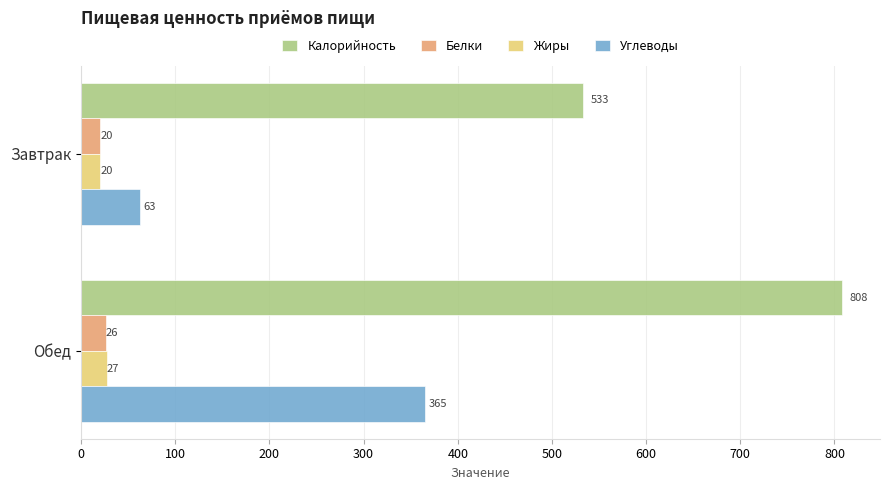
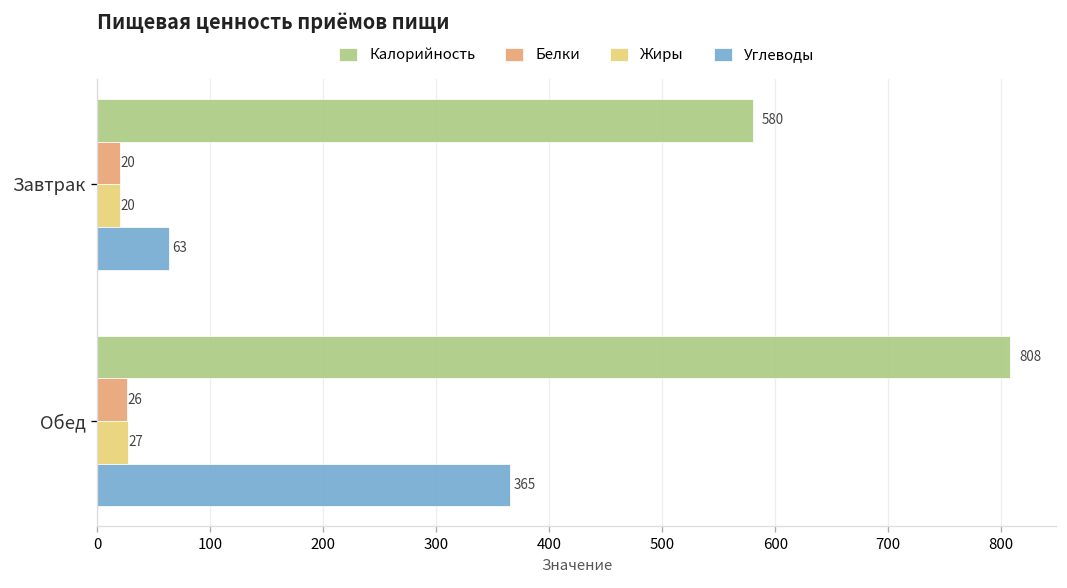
Калорийность, Завтрак: 533 -> 580
